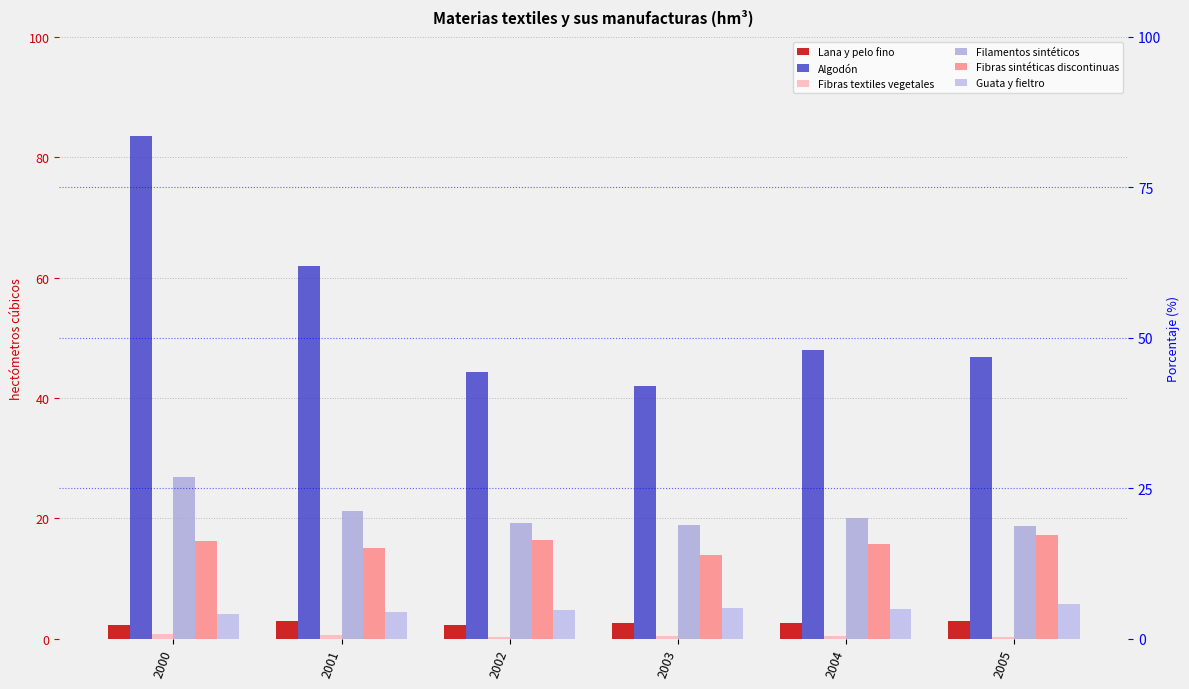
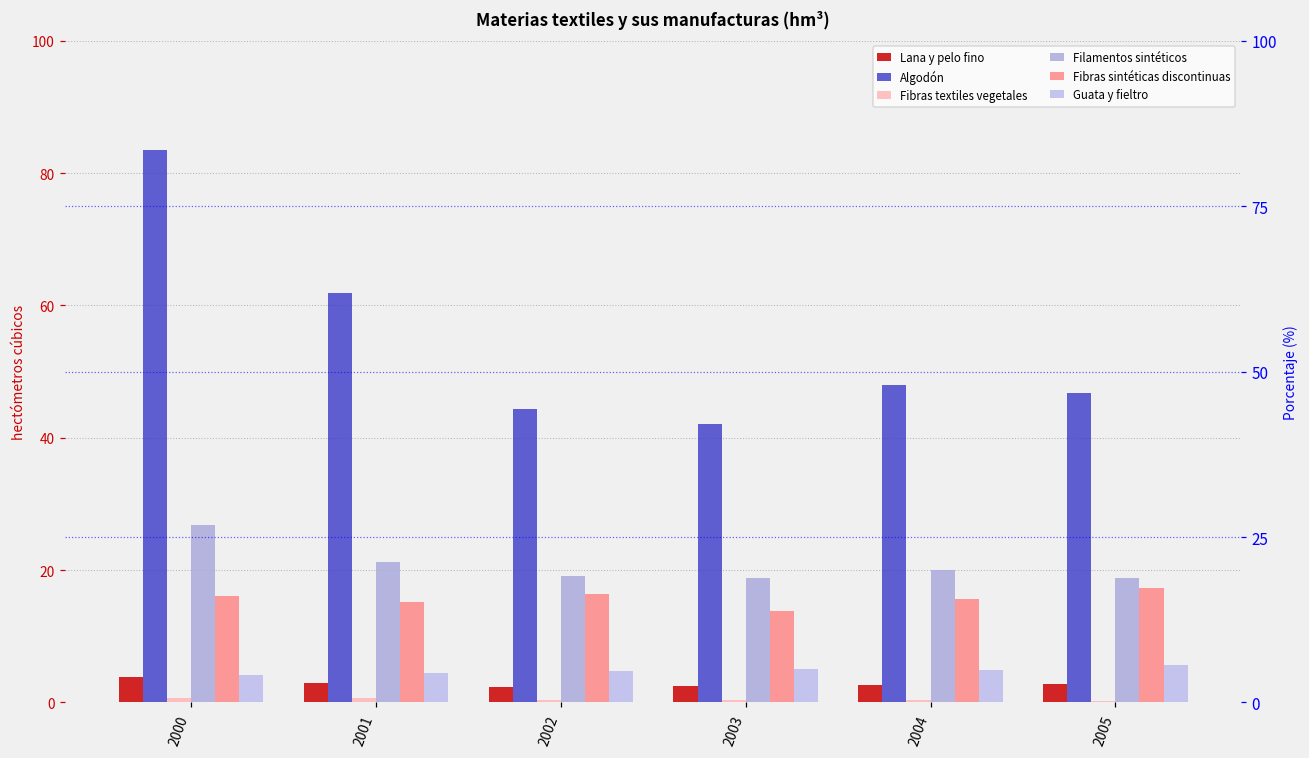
Lana y pelo fino, 2000: 2 -> 4
